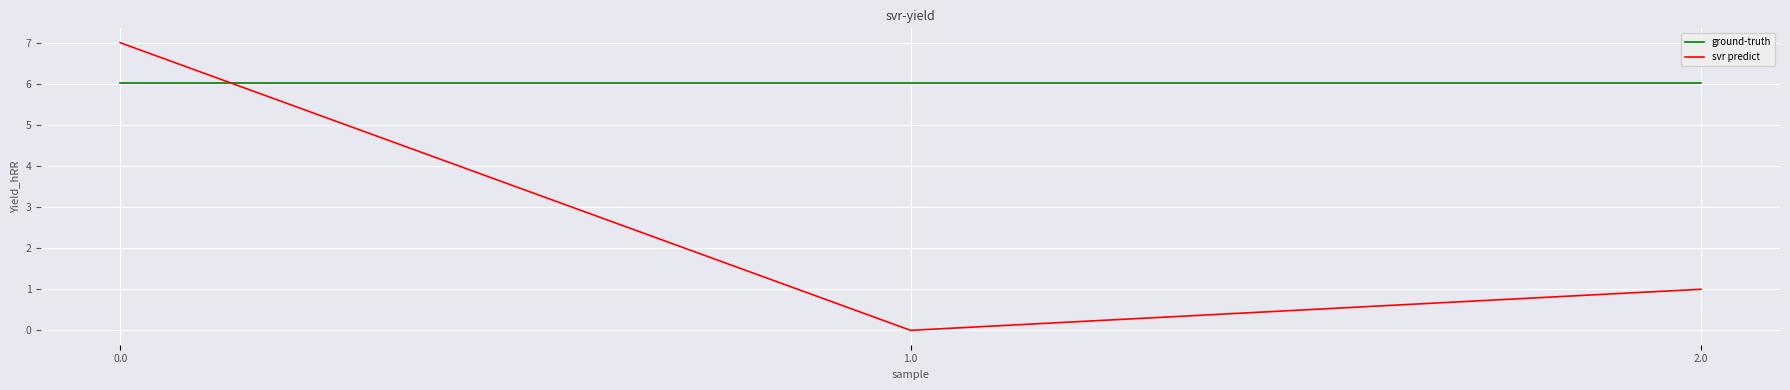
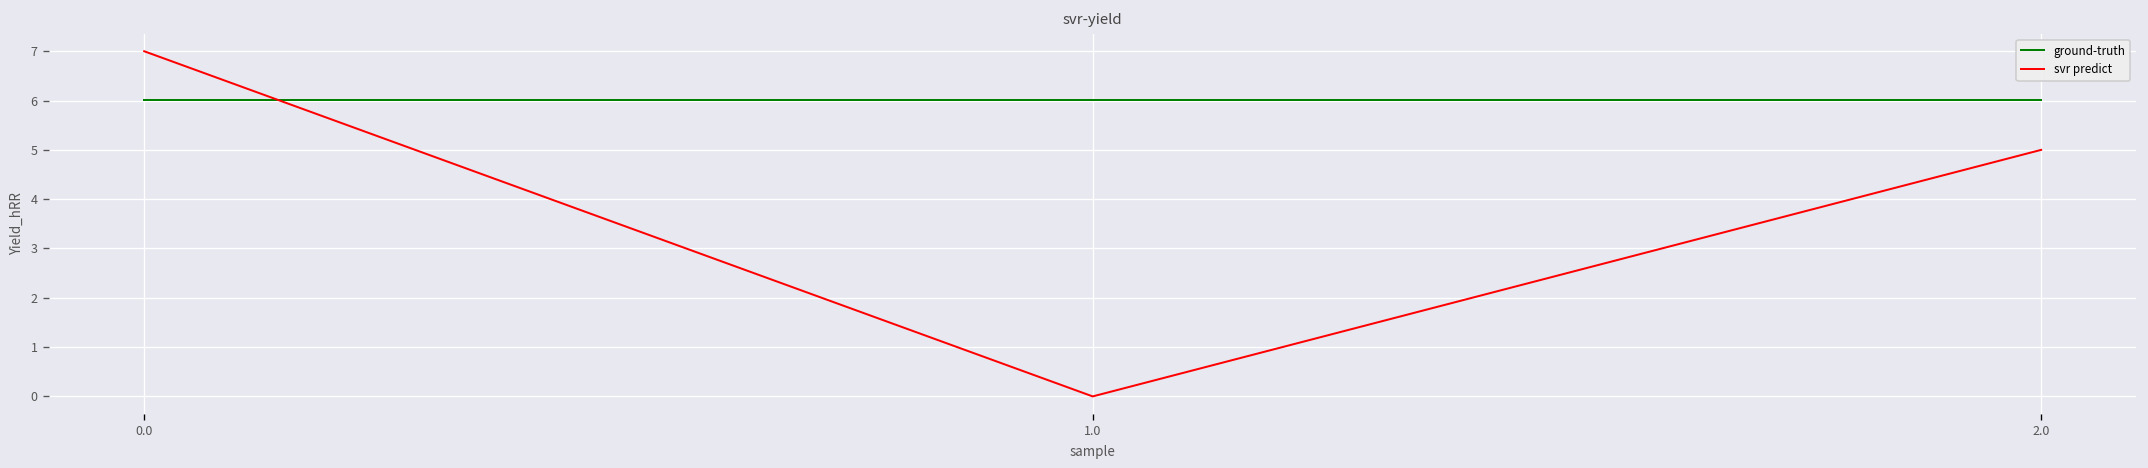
svr predict, 2.0: 1 -> 5
